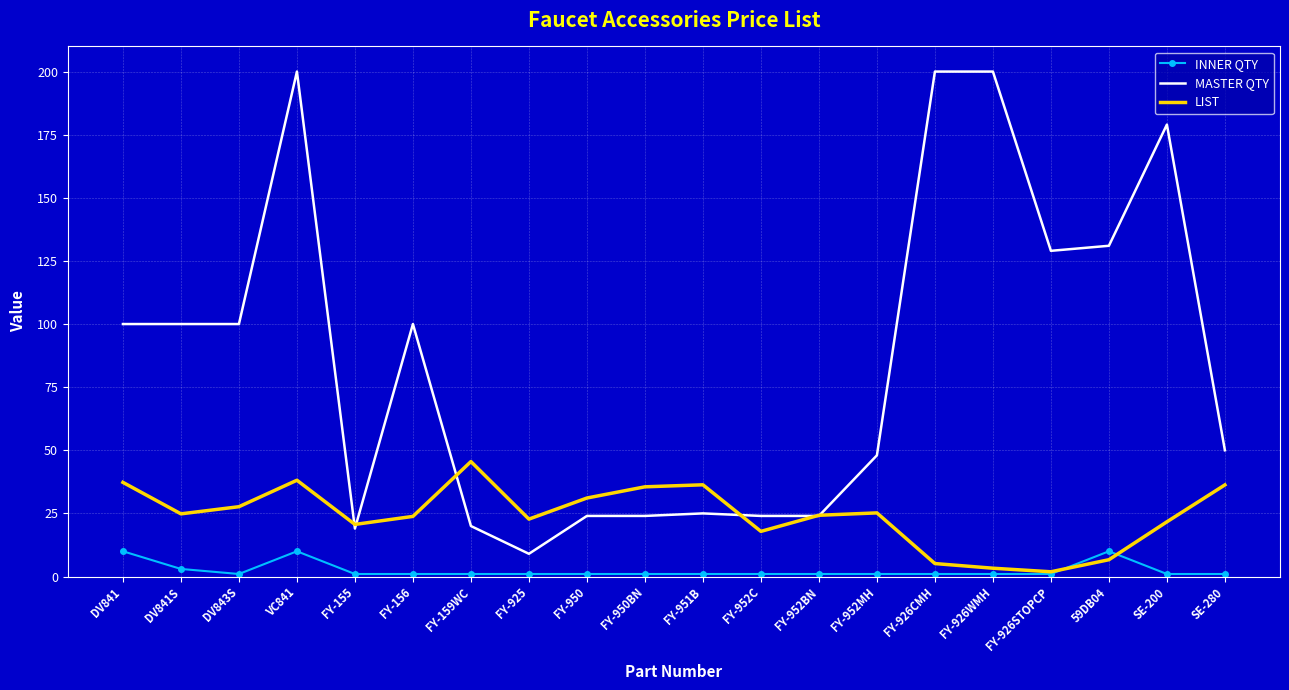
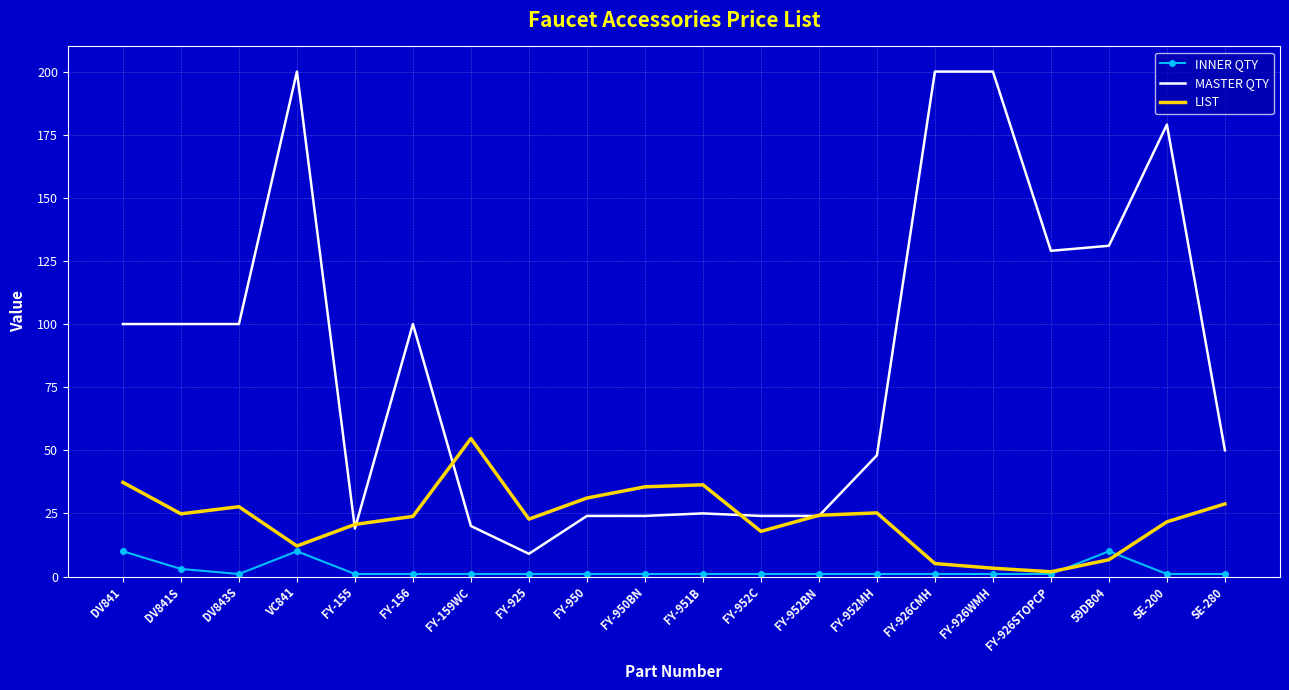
LIST, VC841: 38 -> 12
LIST, FY-159WC: 46 -> 55
LIST, SE-280: 36 -> 29
